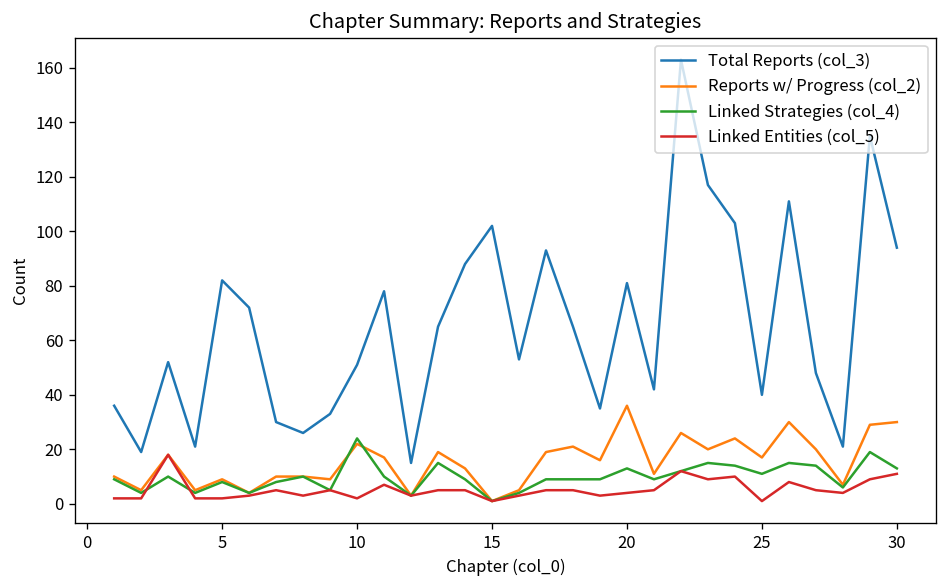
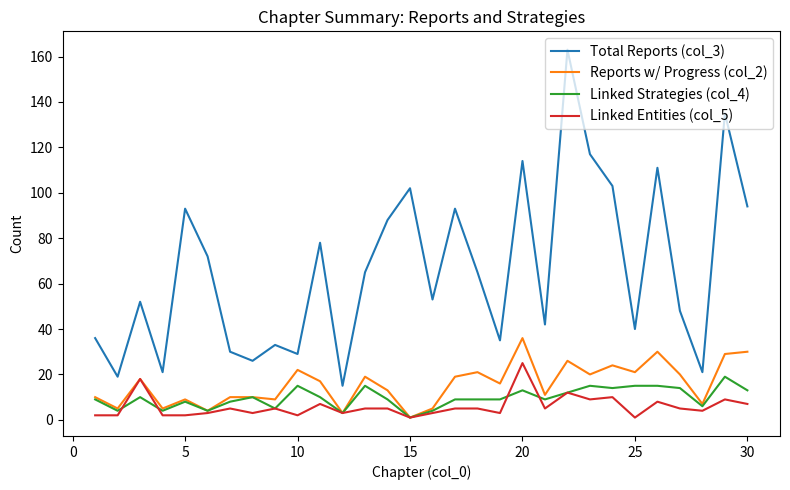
Total Reports (col_3), 5: 82 -> 93
Total Reports (col_3), 10: 51 -> 29
Linked Strategies (col_4), 10: 24 -> 15
Total Reports (col_3), 20: 81 -> 114
Linked Entities (col_5), 20: 4 -> 25
Reports w/ Progress (col_2), 25: 17 -> 21
Linked Strategies (col_4), 25: 11 -> 15
Linked Entities (col_5), 30: 11 -> 7
